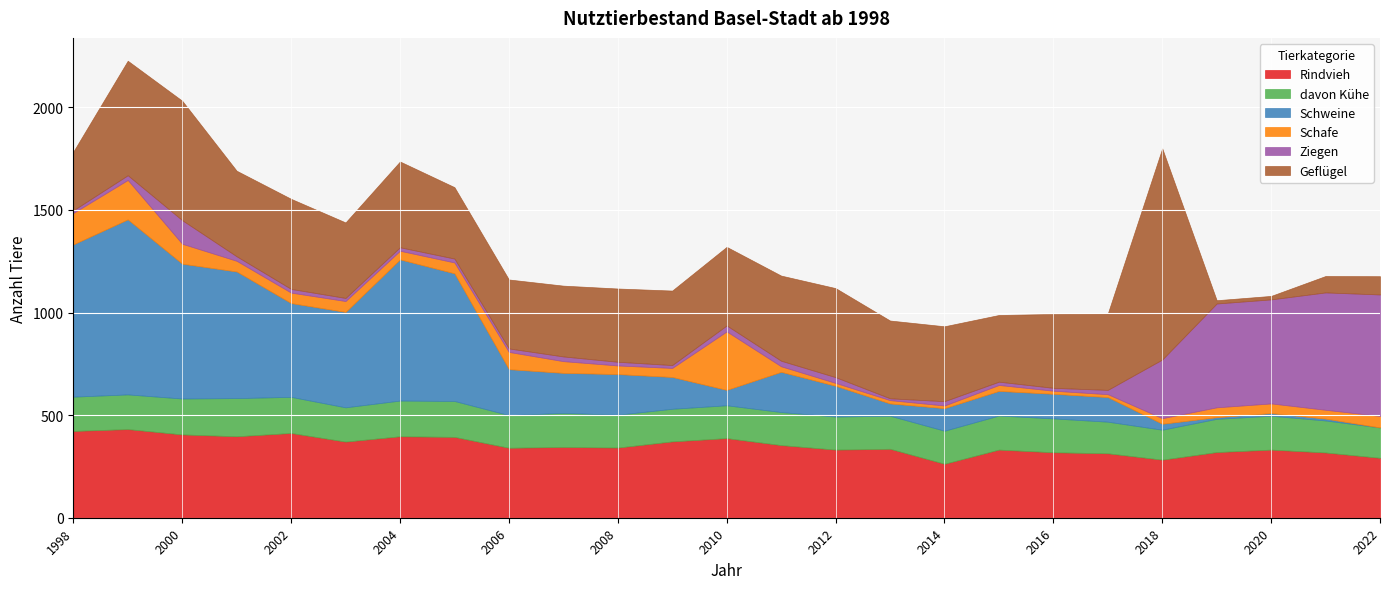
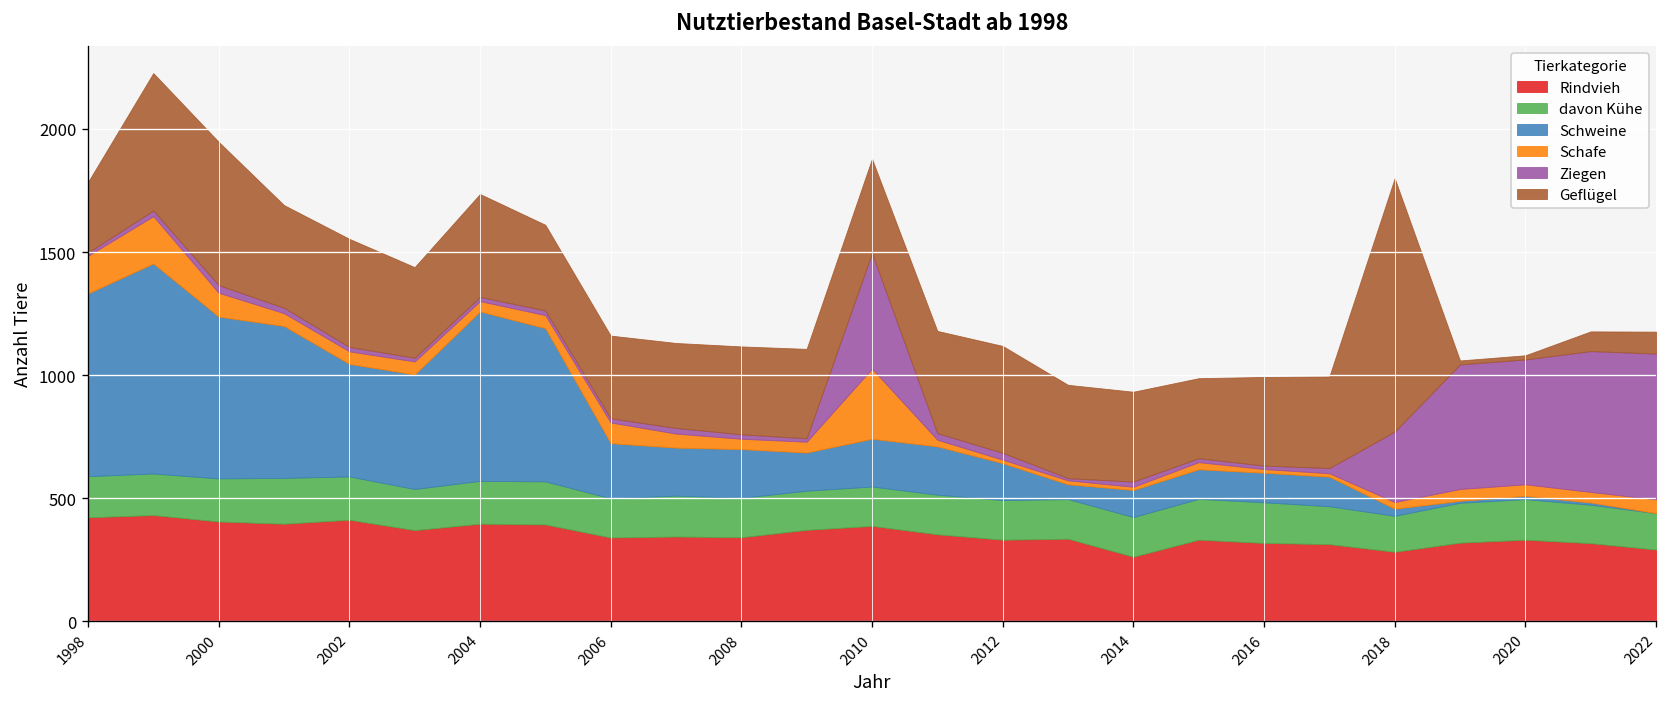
Ziegen, 2000: 120 -> 30
Schweine, 2010: 80 -> 190
Ziegen, 2010: 30 -> 470
